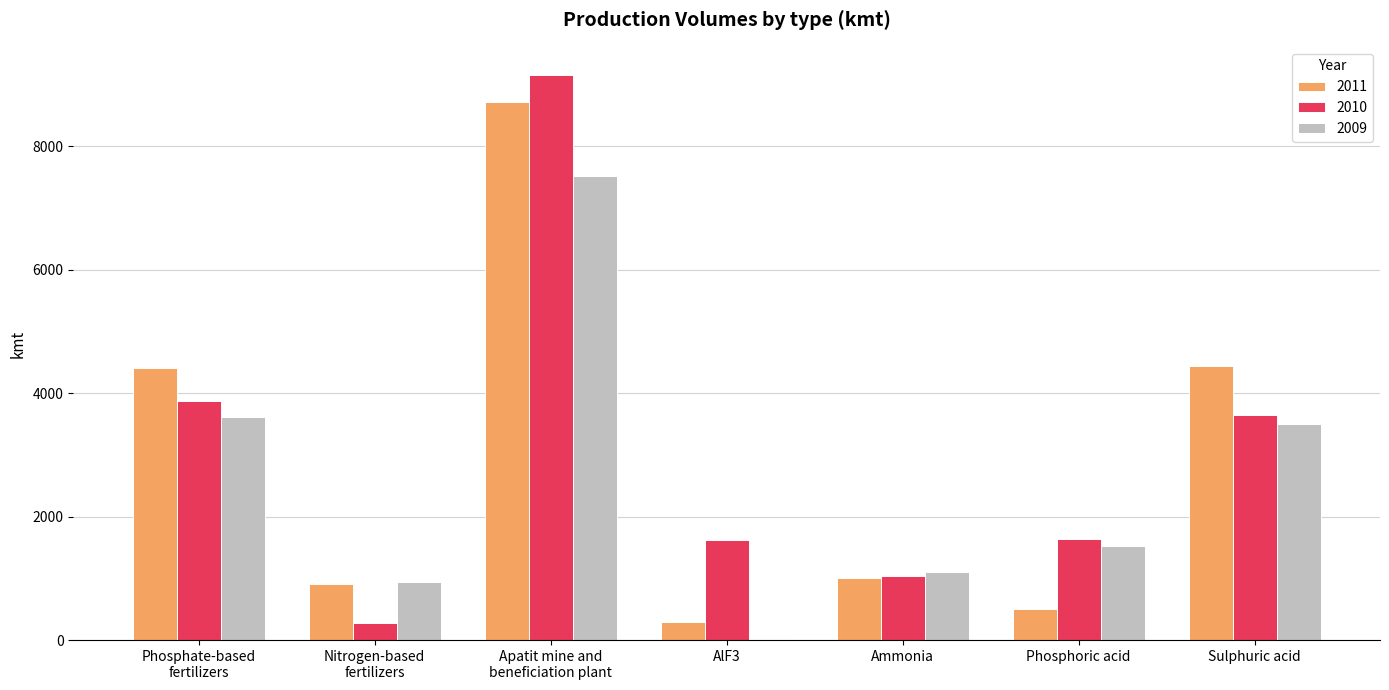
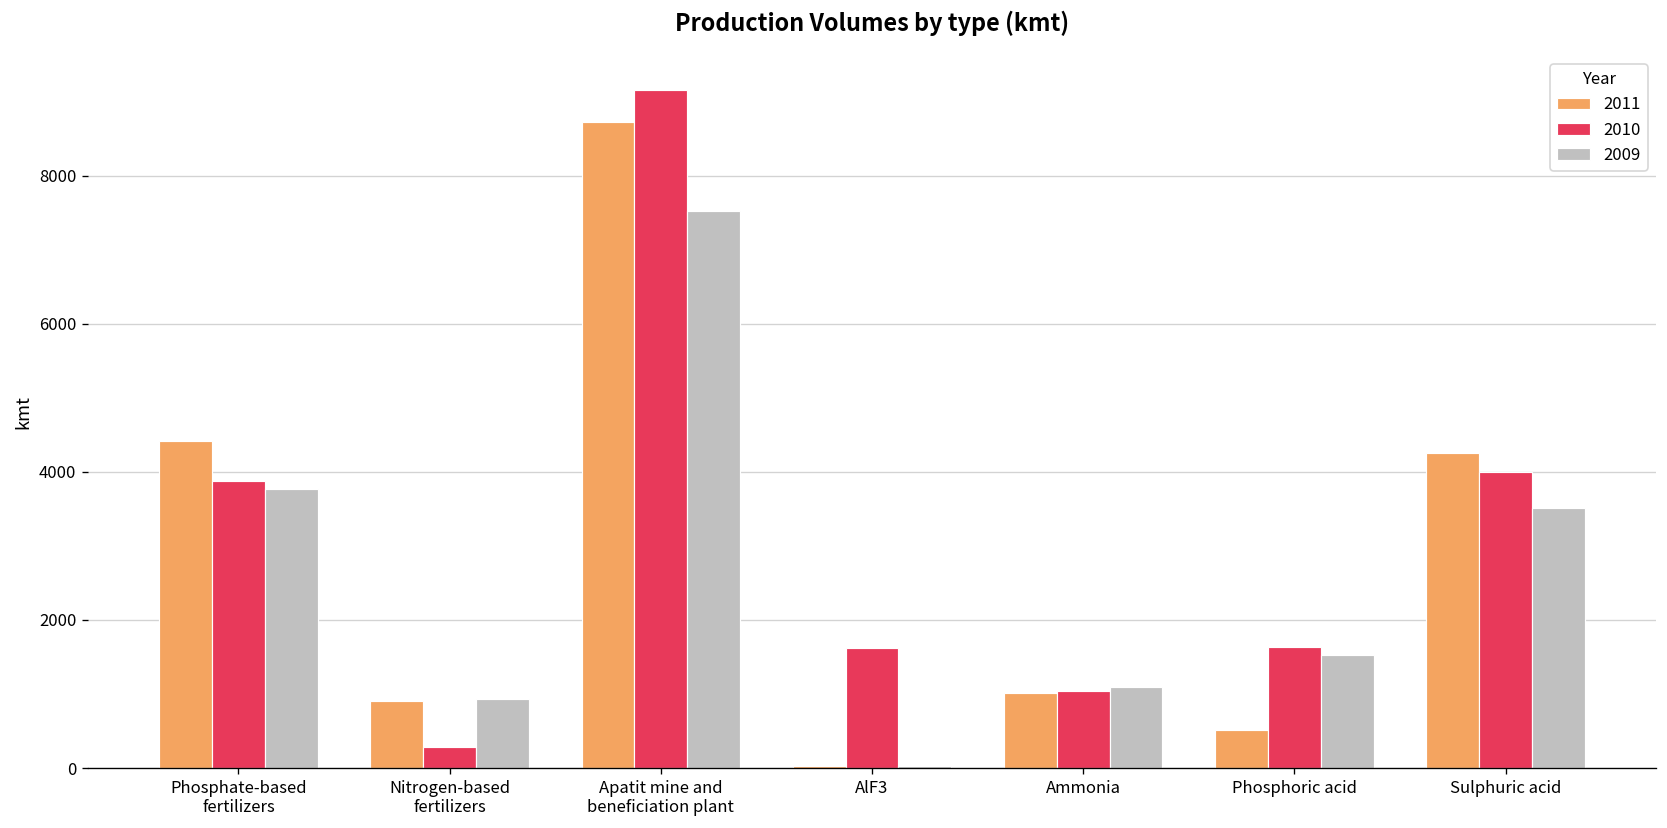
2009, Phosphate-based fertilizers: 3600 -> 3800
2011, AlF3: 300 -> 0
2011, Sulphuric acid: 4400 -> 4300
2010, Sulphuric acid: 3600 -> 4000
